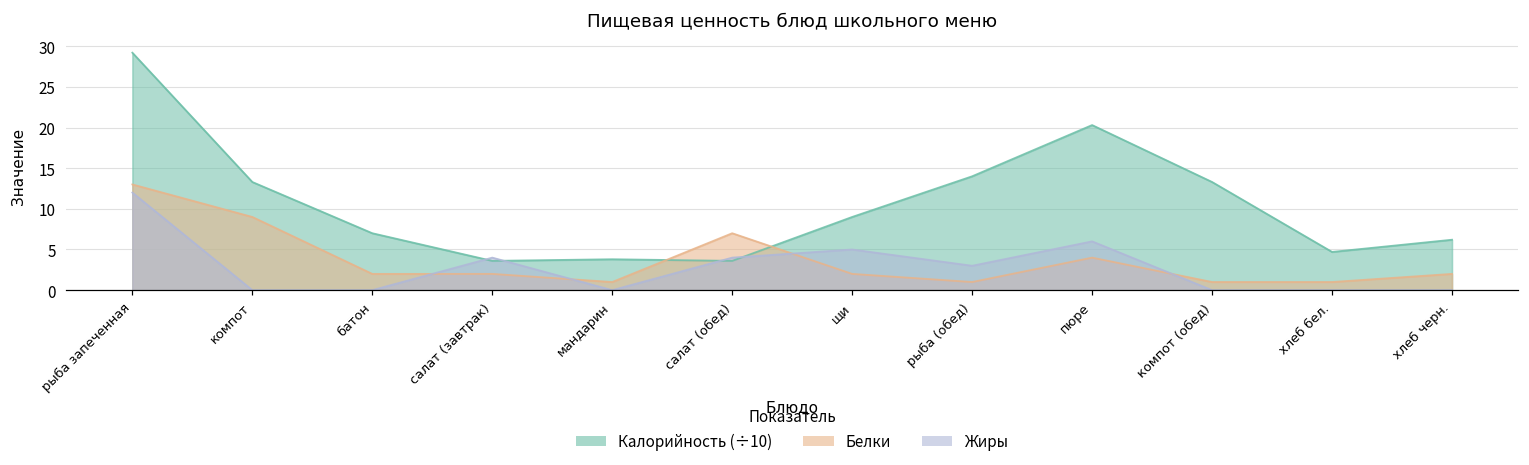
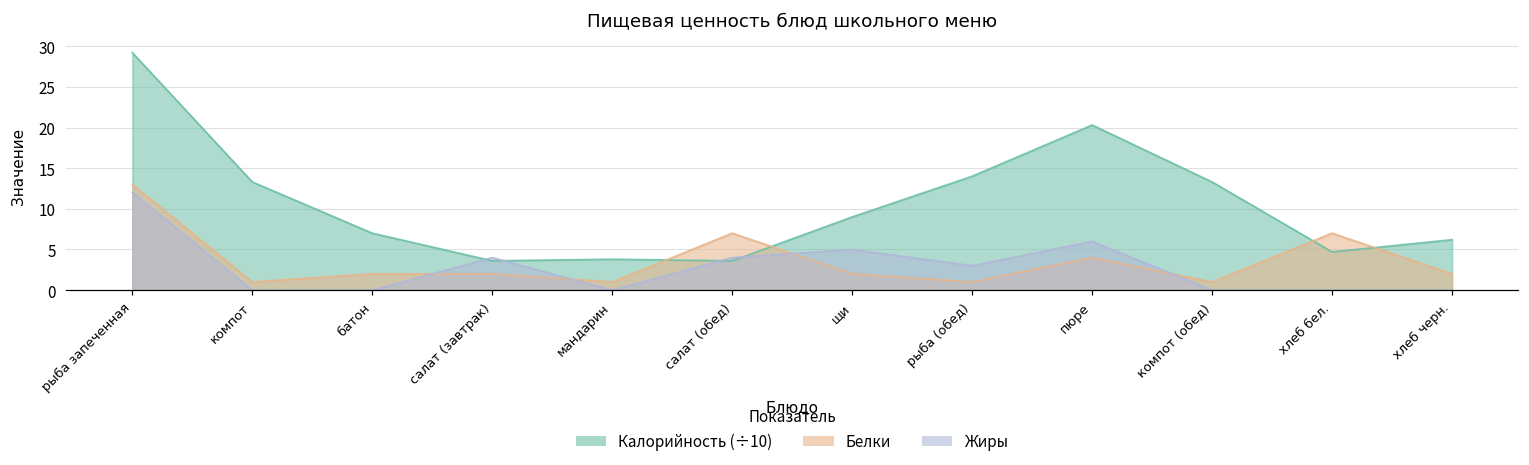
Белки, компот: 9 -> 1
Белки, хлеб бел.: 1 -> 7
